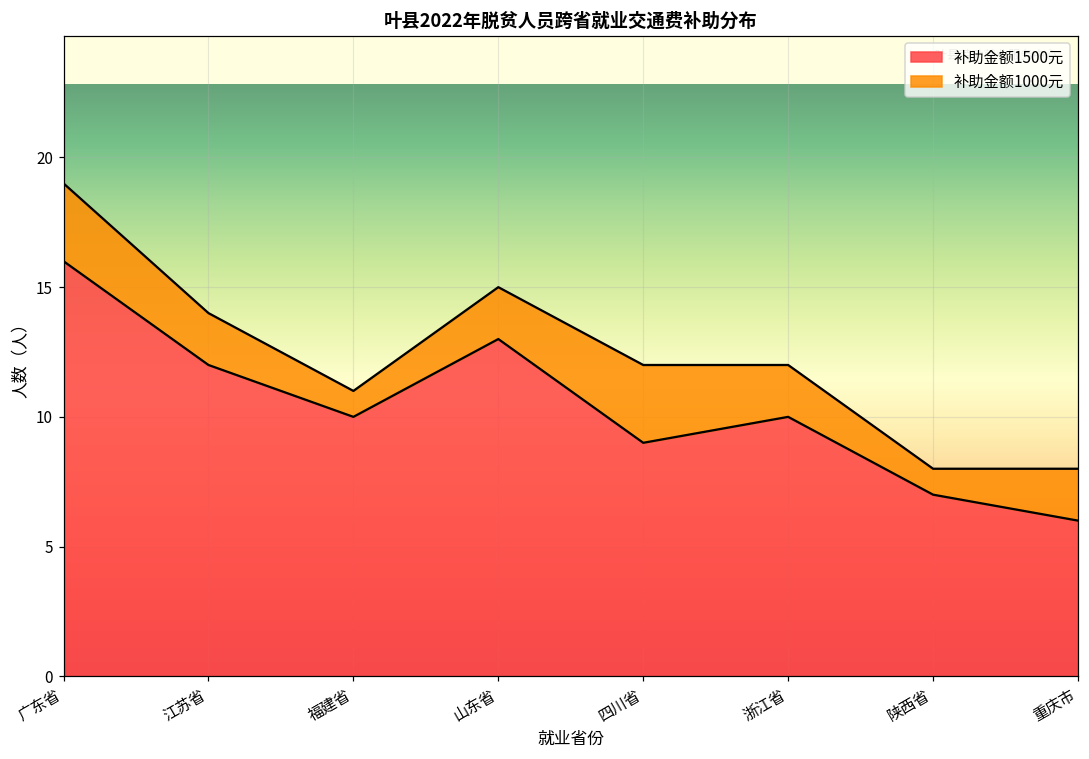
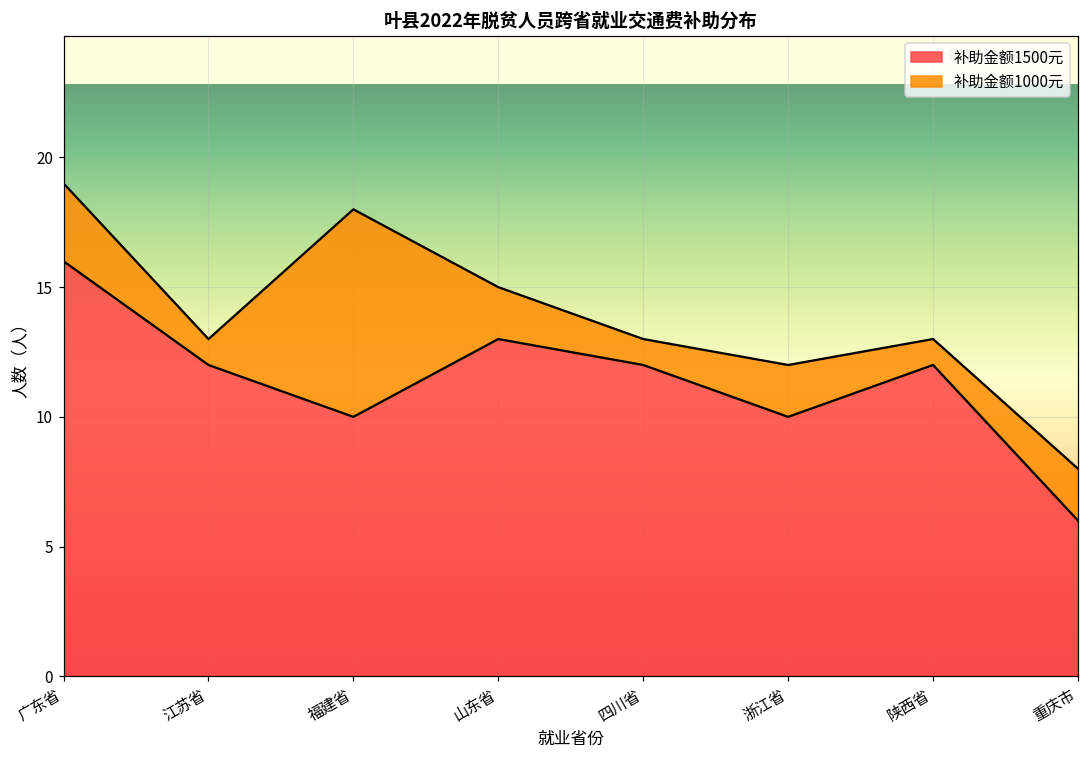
补助金额1000元, 江苏省: 2 -> 1
补助金额1000元, 福建省: 1 -> 8
补助金额1500元, 四川省: 9 -> 12
补助金额1000元, 四川省: 3 -> 1
补助金额1500元, 陕西省: 7 -> 12
